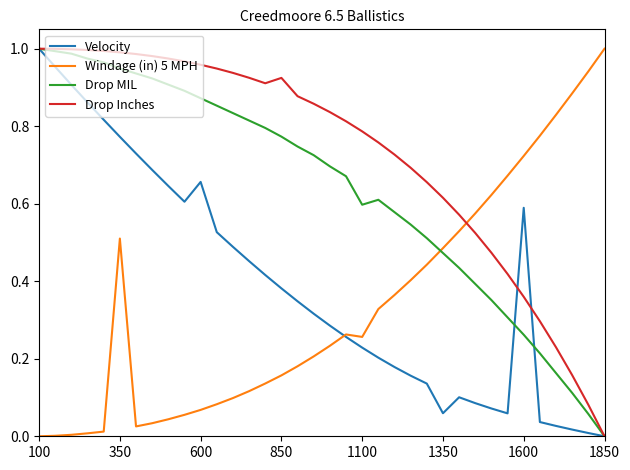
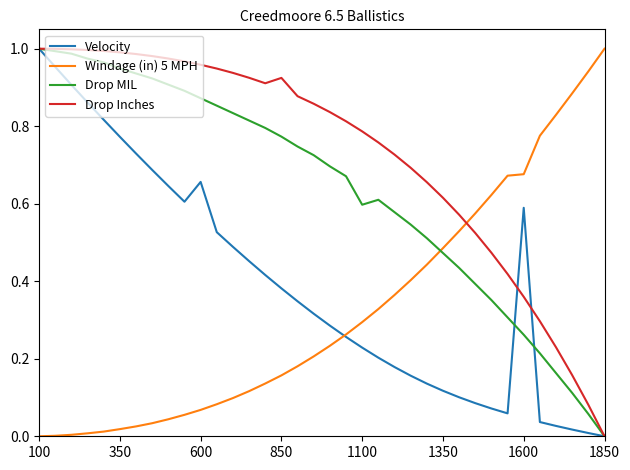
Windage (in) 5 MPH, 350: 0.51 -> 0.02
Windage (in) 5 MPH, 1100: 0.26 -> 0.29
Velocity, 1350: 0.06 -> 0.12
Windage (in) 5 MPH, 1600: 0.72 -> 0.68
